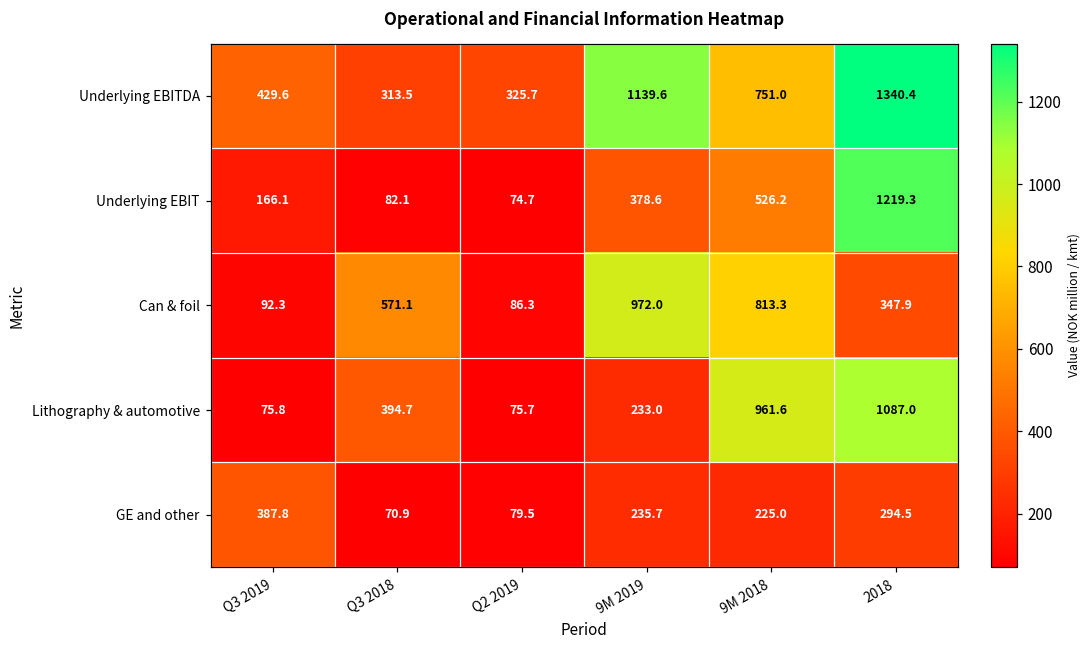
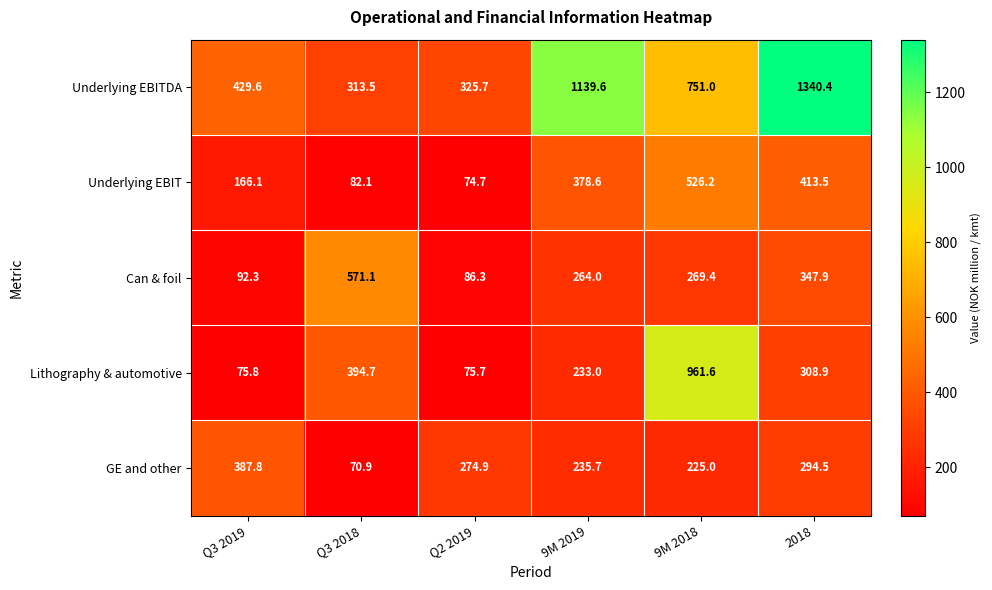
Underlying EBIT, 2018: 1219.3 -> 413.5
Can & foil, 9M 2019: 972.0 -> 264.0
Can & foil, 9M 2018: 813.3 -> 269.4
Lithography & automotive, 2018: 1087.0 -> 308.9
GE and other, Q2 2019: 79.5 -> 274.9
